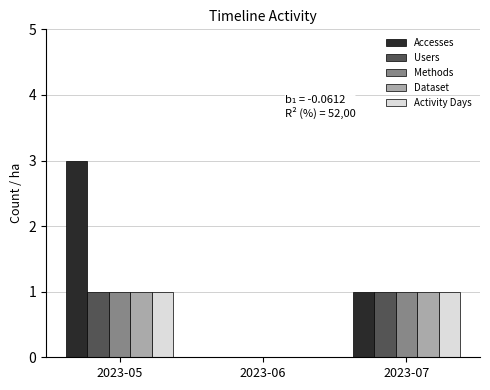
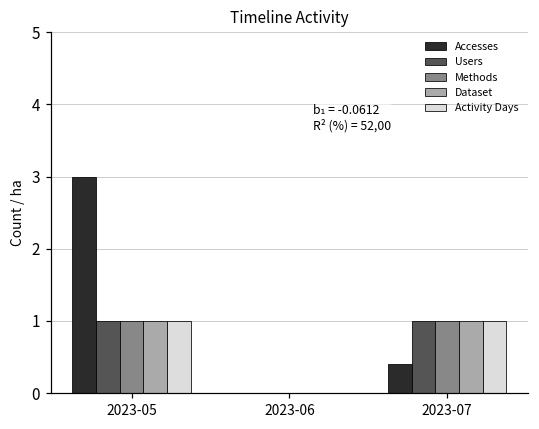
Accesses, 2023-07: 1.0 -> 0.4
